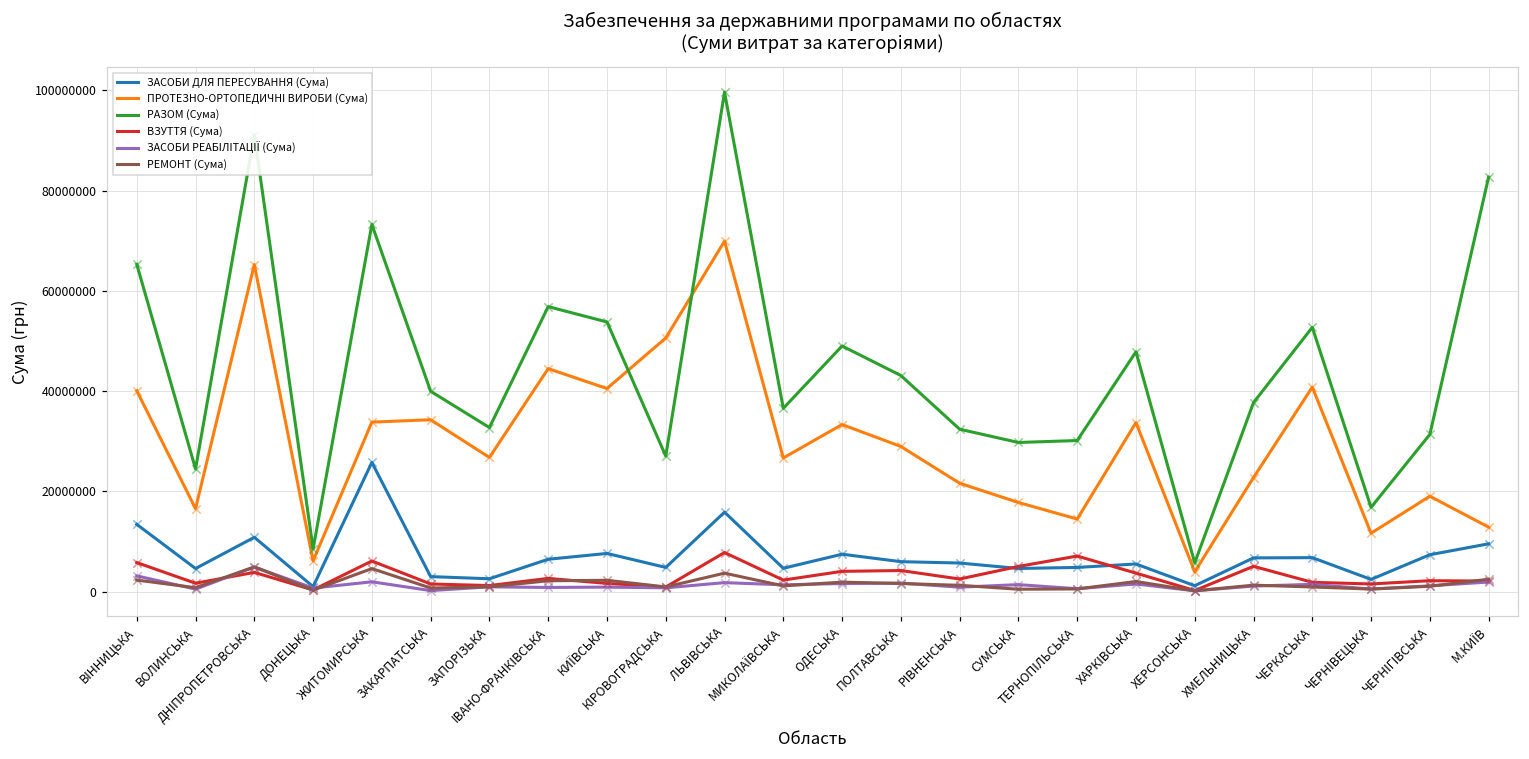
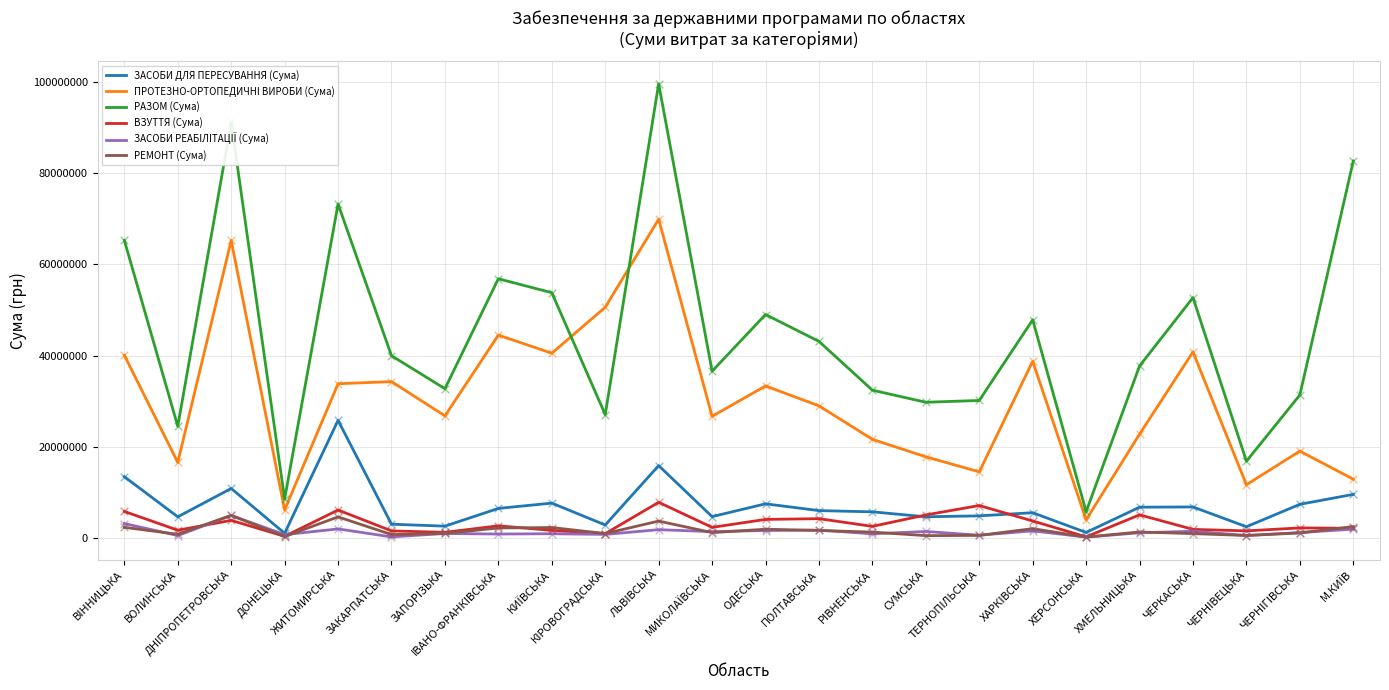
ЗАСОБИ ДЛЯ ПЕРЕСУВАННЯ (Сума), КІРОВОГРАДСЬКА: 5000000 -> 3000000
ПРОТЕЗНО-ОРТОПЕДИЧНІ ВИРОБИ (Сума), ХАРКІВСЬКА: 34000000 -> 39000000
